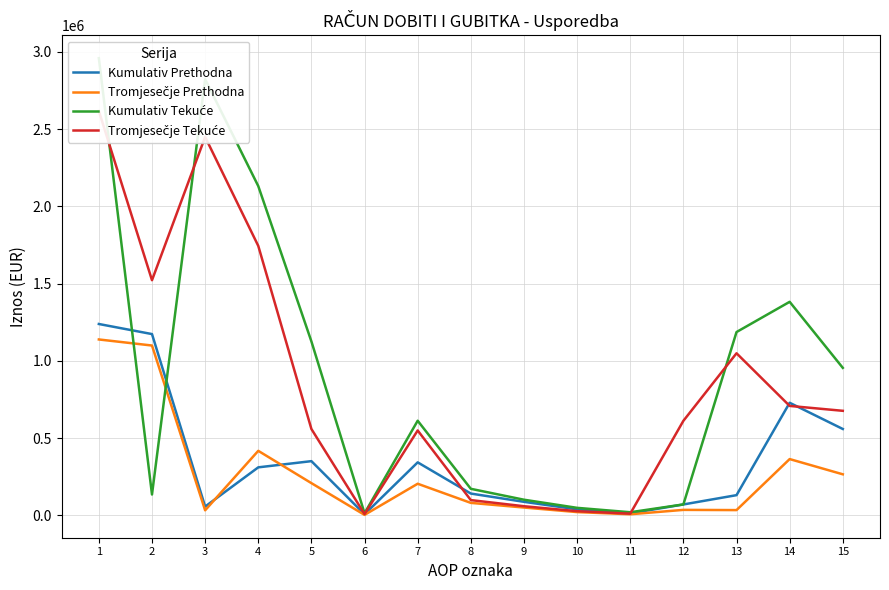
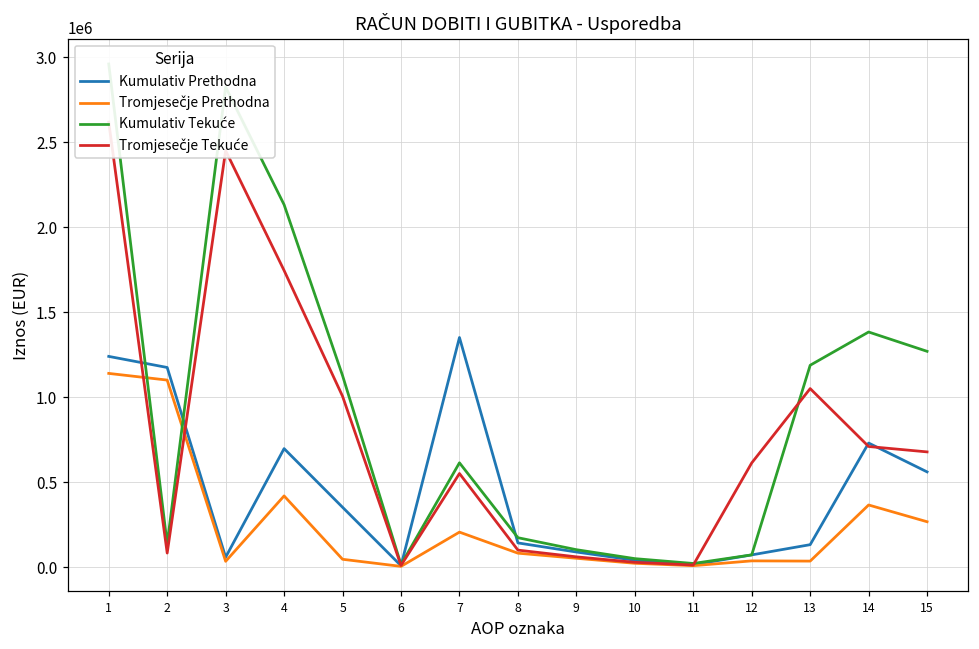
Tromjesečje Tekuće, 2: 1520000 -> 80000
Kumulativ Prethodna, 4: 310000 -> 700000
Tromjesečje Prethodna, 5: 210000 -> 50000
Tromjesečje Tekuće, 5: 560000 -> 1000000
Kumulativ Prethodna, 7: 340000 -> 1350000
Kumulativ Tekuće, 15: 960000 -> 1270000
